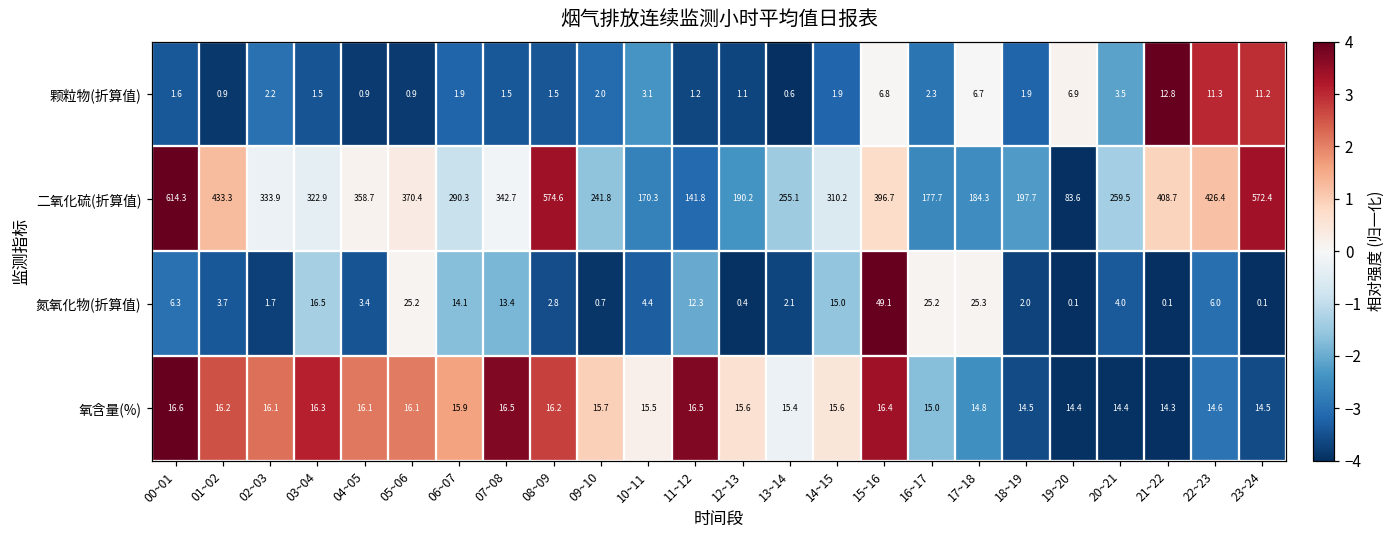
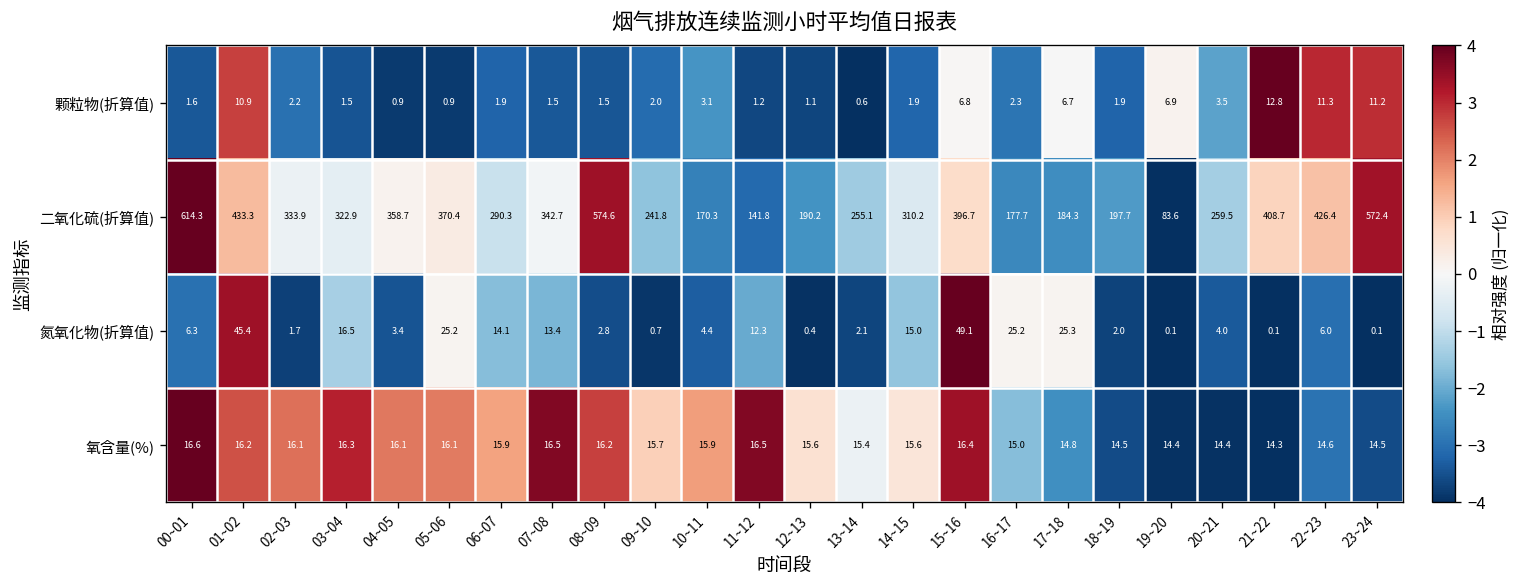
颗粒物(折算值), 01~02: 0.9 -> 10.9
氮氧化物(折算值), 01~02: 3.7 -> 45.4
氧含量(%), 10~11: 15.5 -> 15.9
